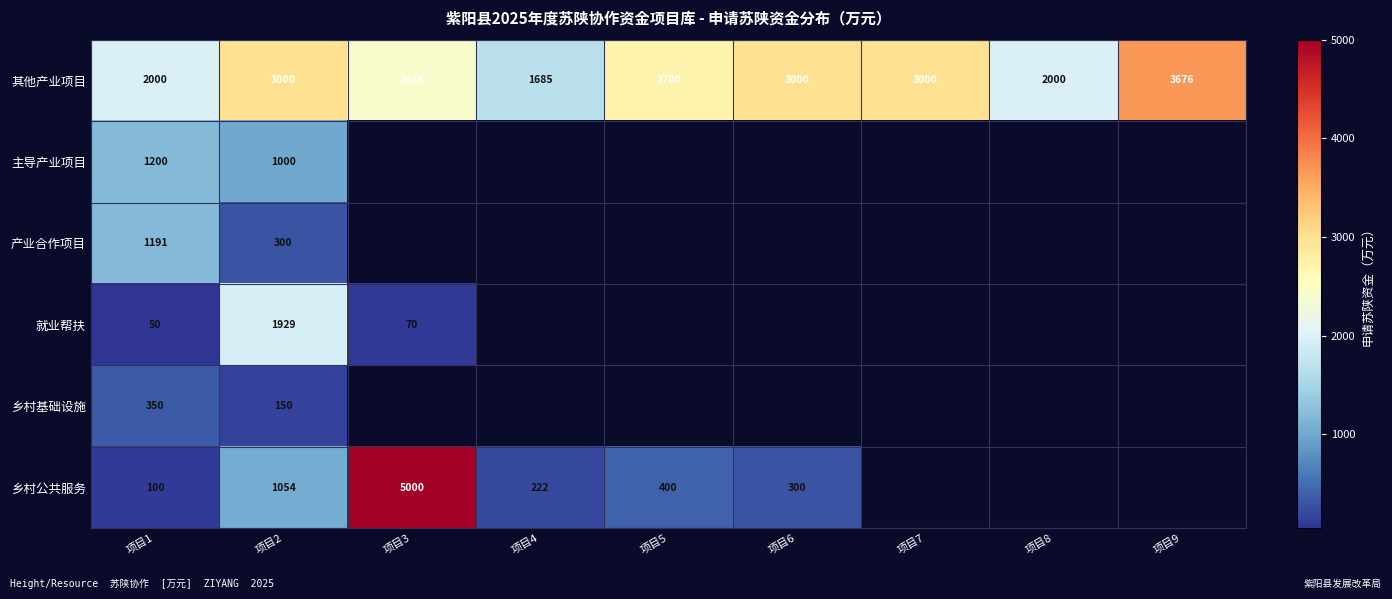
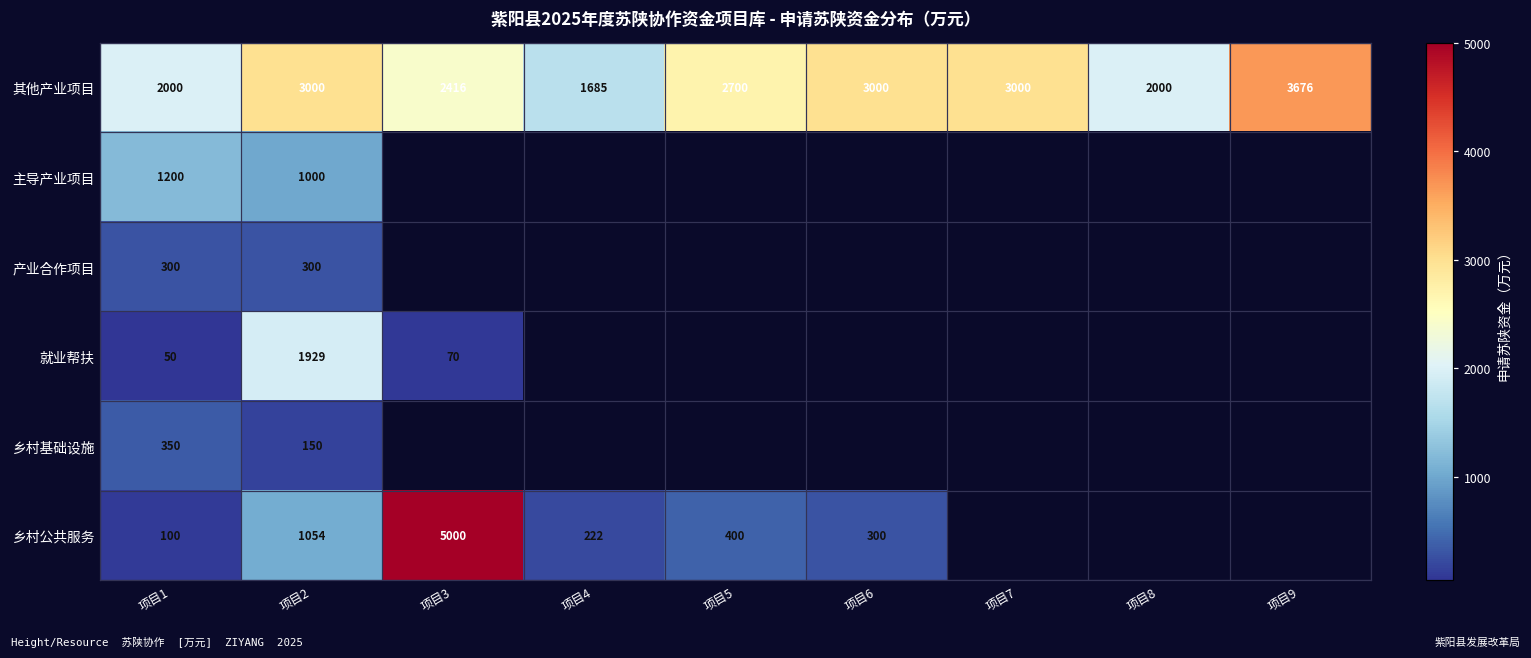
产业合作项目, 项目1: 1191 -> 300
